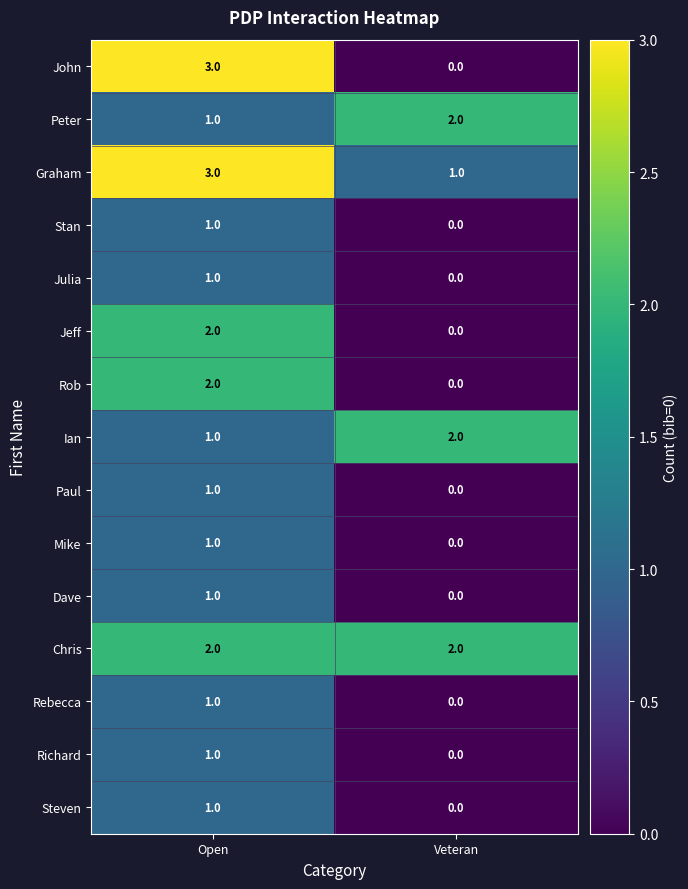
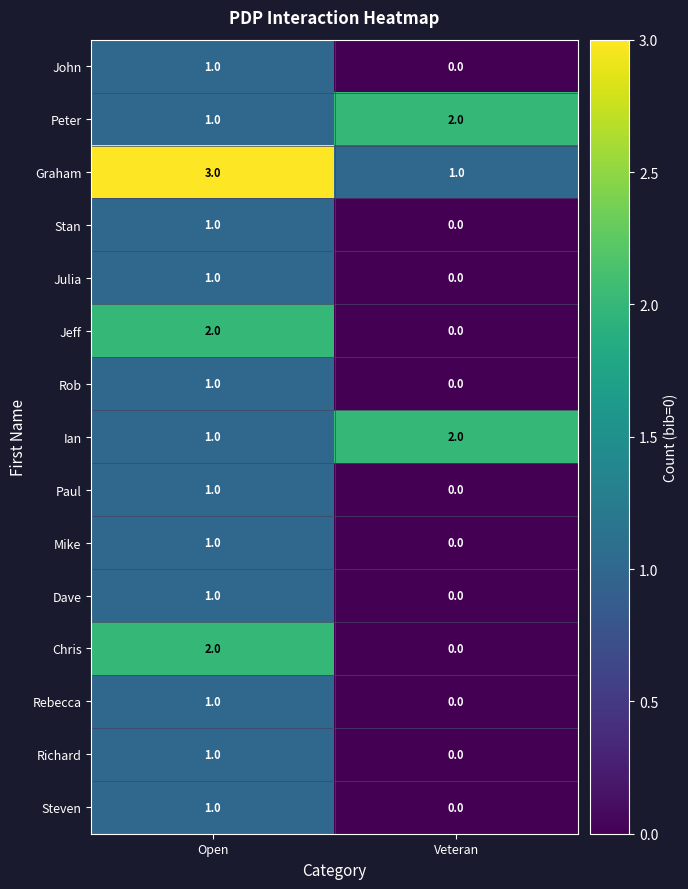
John, Open: 3.0 -> 1.0
Rob, Open: 2.0 -> 1.0
Chris, Veteran: 2.0 -> 0.0
